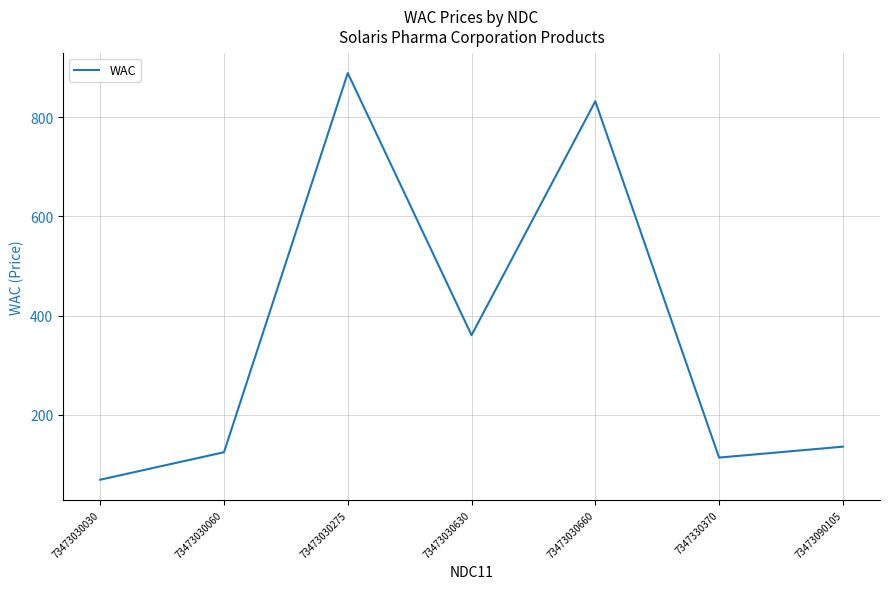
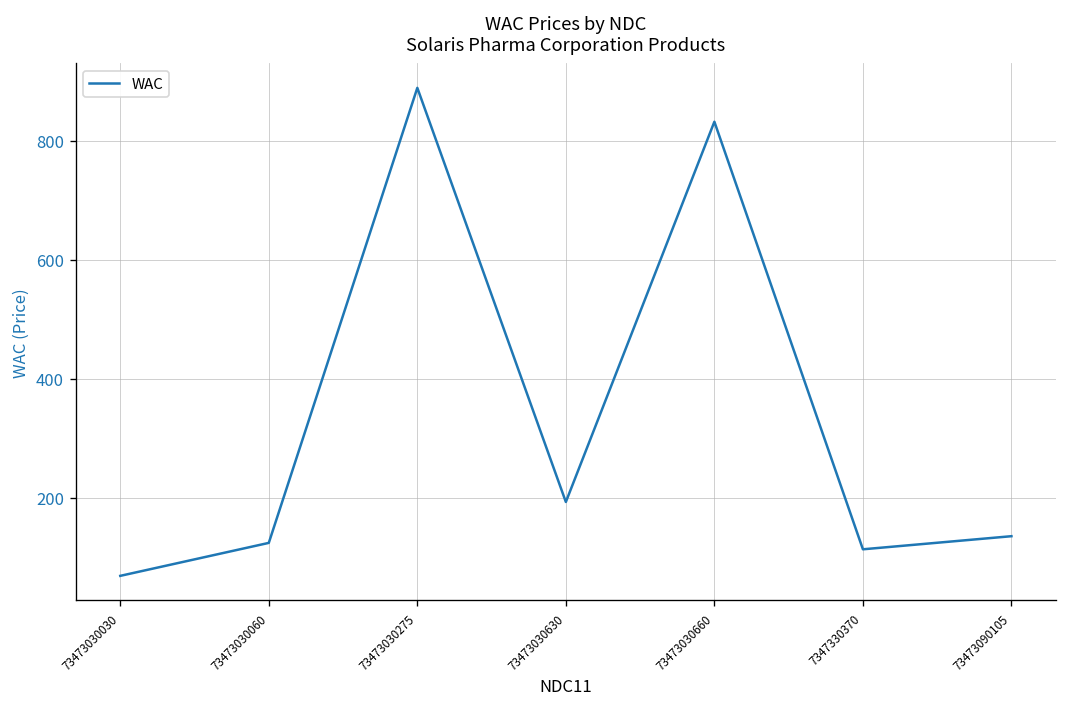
73473030630: 360 -> 190
